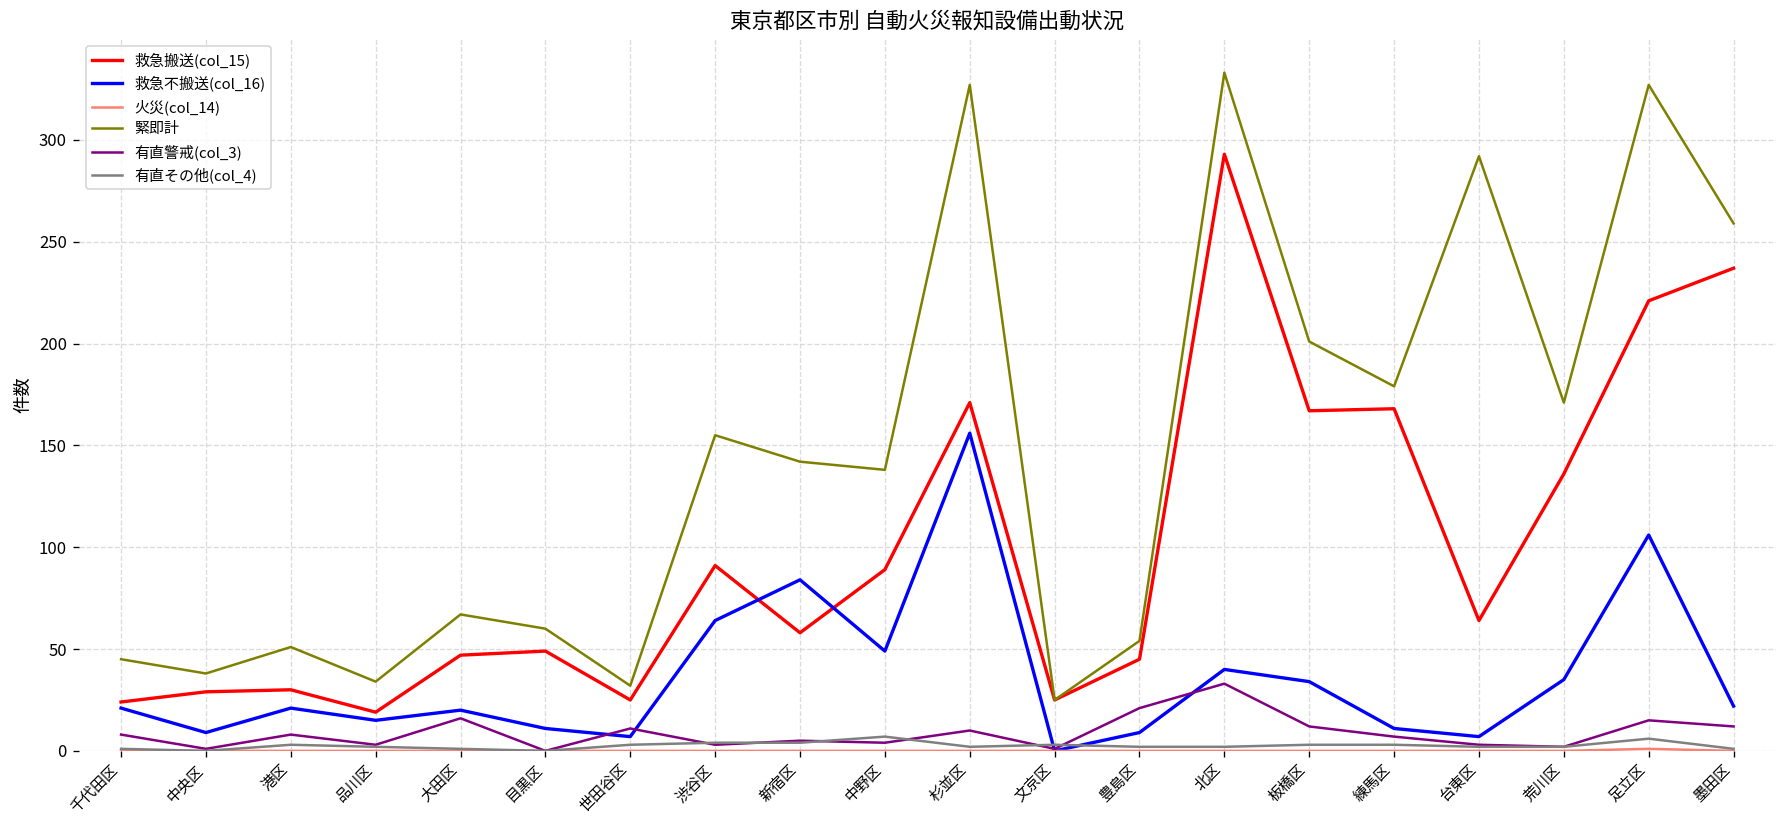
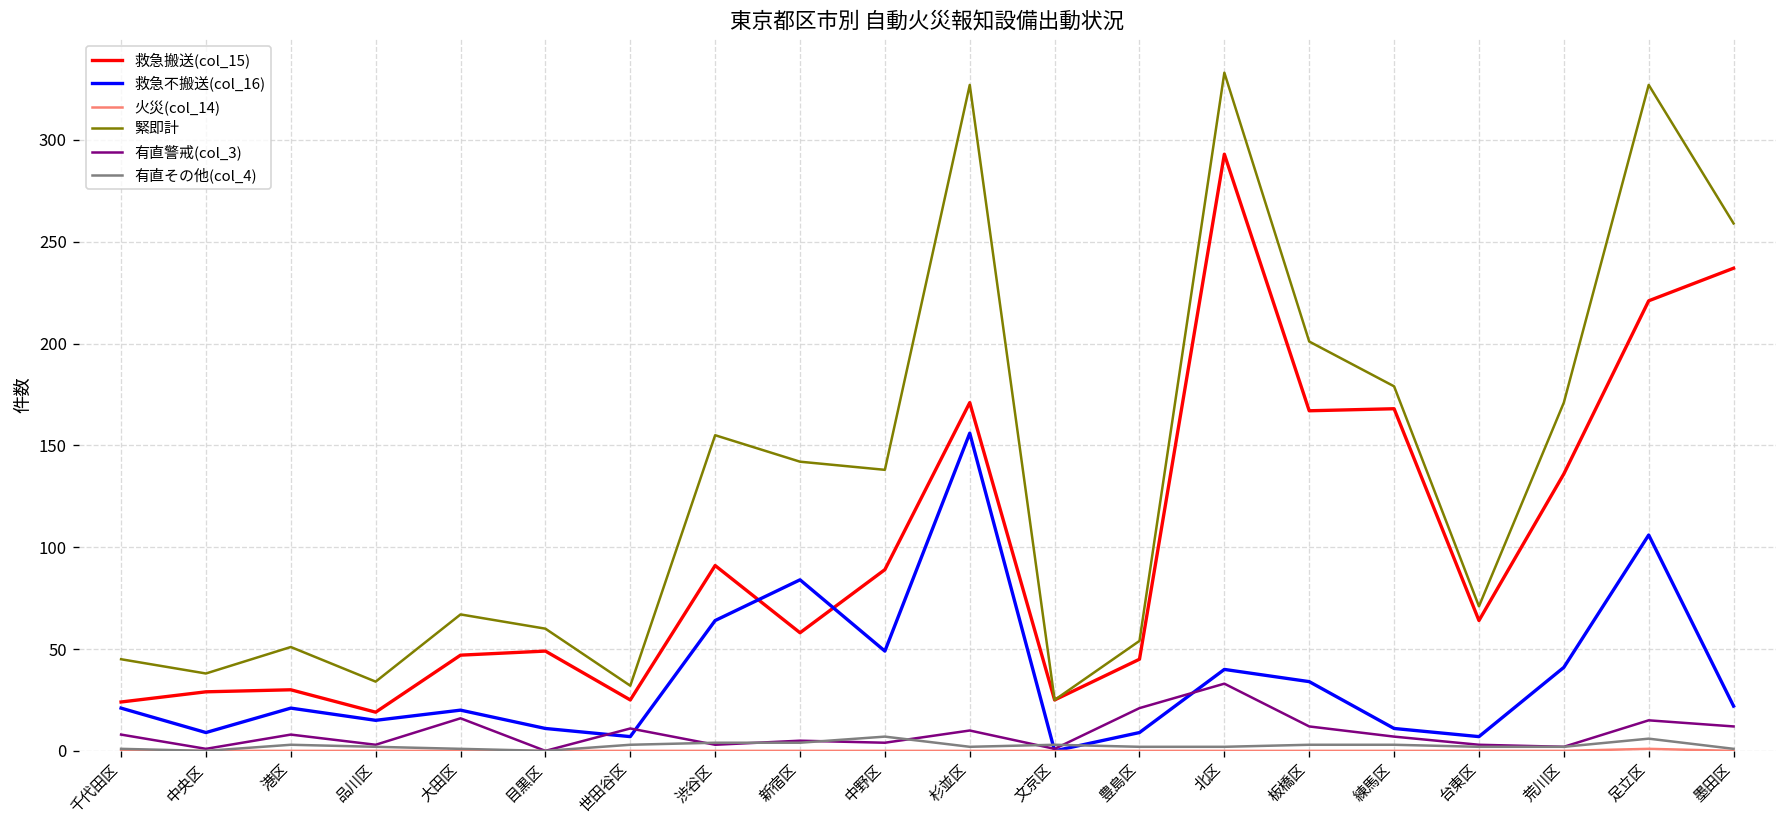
緊即計, 台東区: 292 -> 71
救急不搬送(col_16), 荒川区: 35 -> 41
